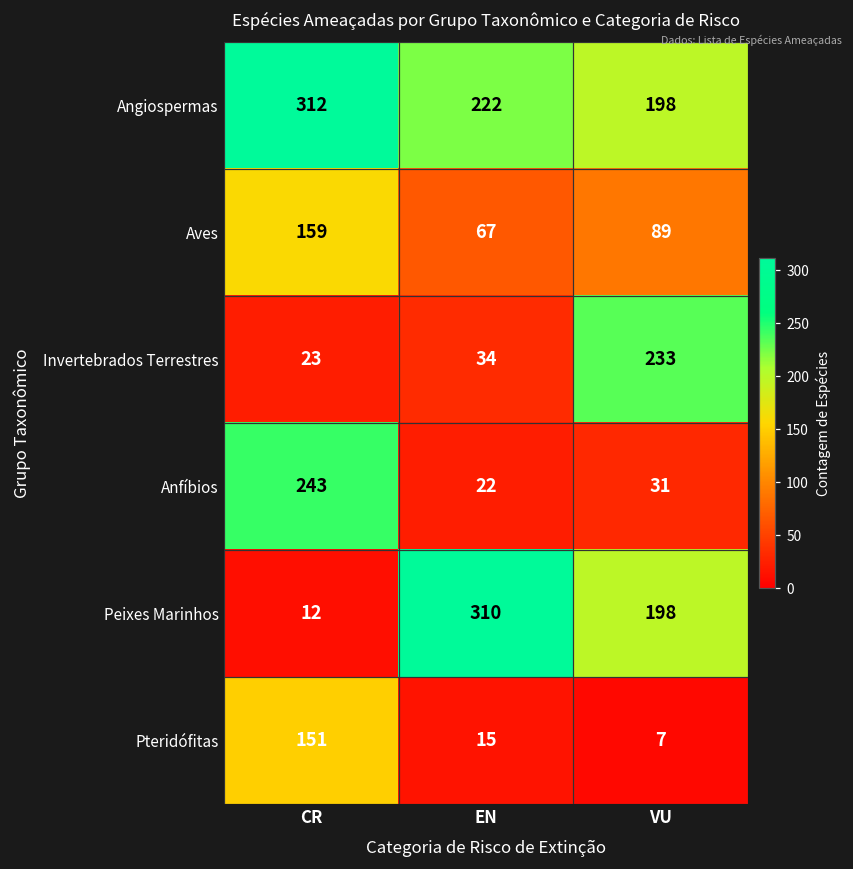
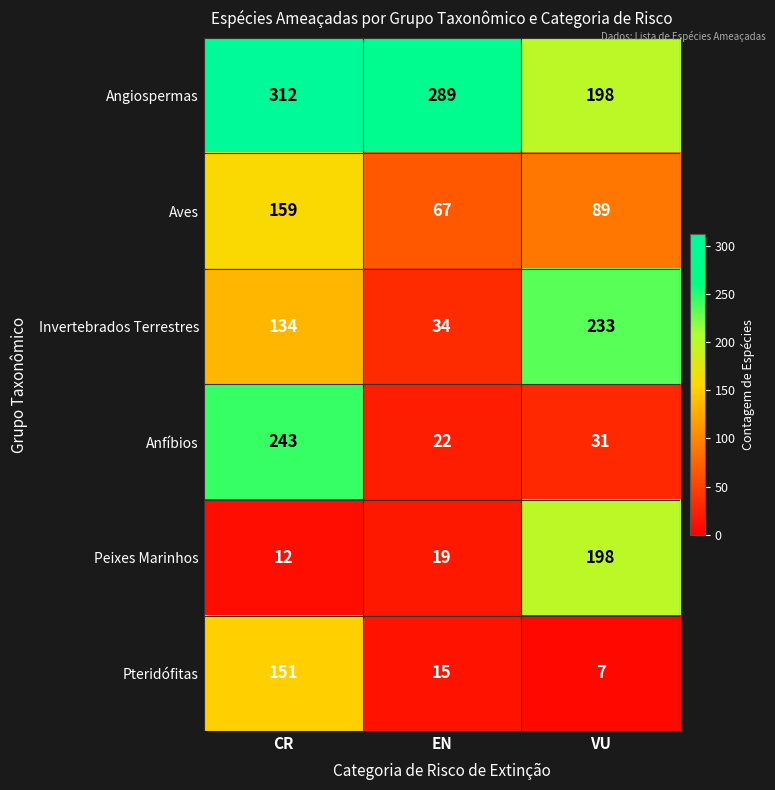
Angiospermas, EN: 222 -> 289
Invertebrados Terrestres, CR: 23 -> 134
Peixes Marinhos, EN: 310 -> 19
